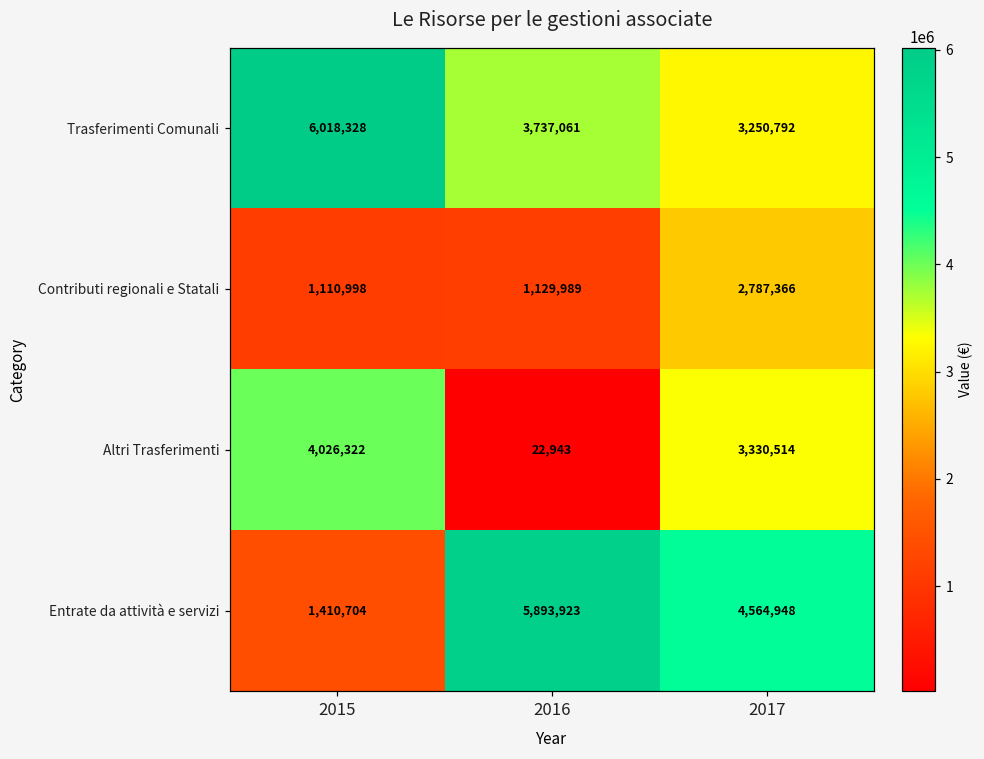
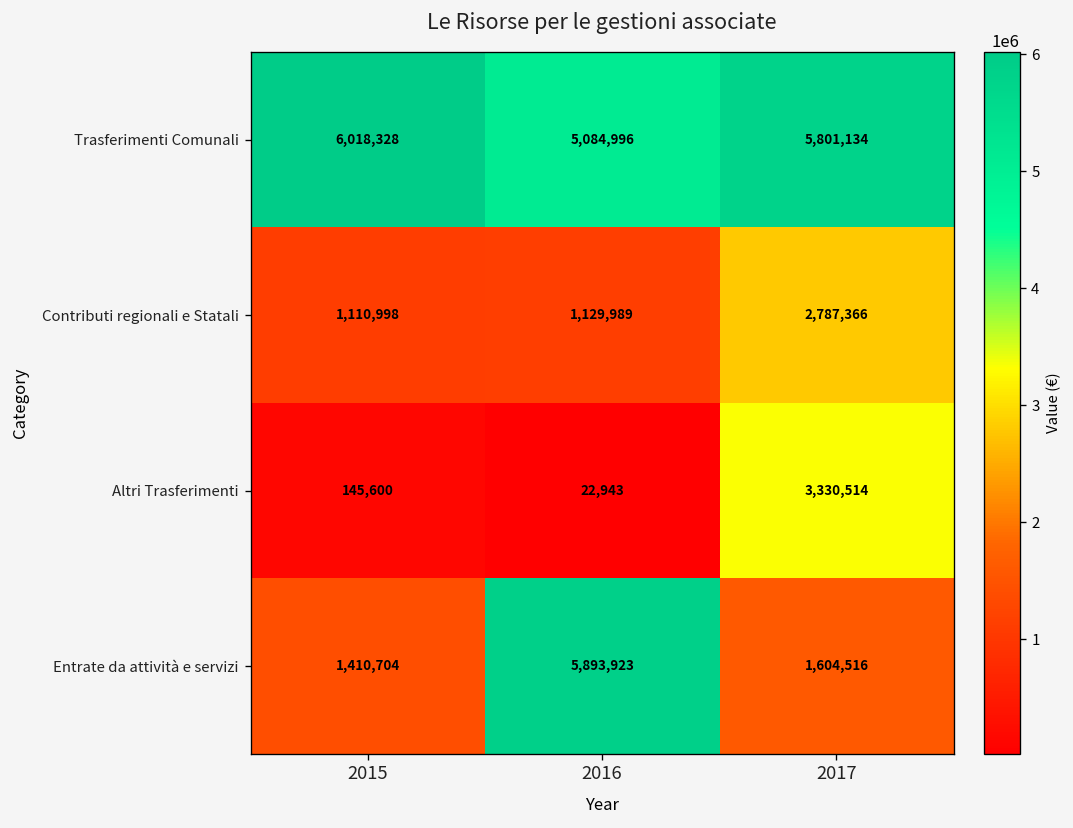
Trasferimenti Comunali, 2016: 3,737,061 -> 5,084,996
Trasferimenti Comunali, 2017: 3,250,792 -> 5,801,134
Altri Trasferimenti, 2015: 4,026,322 -> 145,600
Entrate da attività e servizi, 2017: 4,564,948 -> 1,604,516
